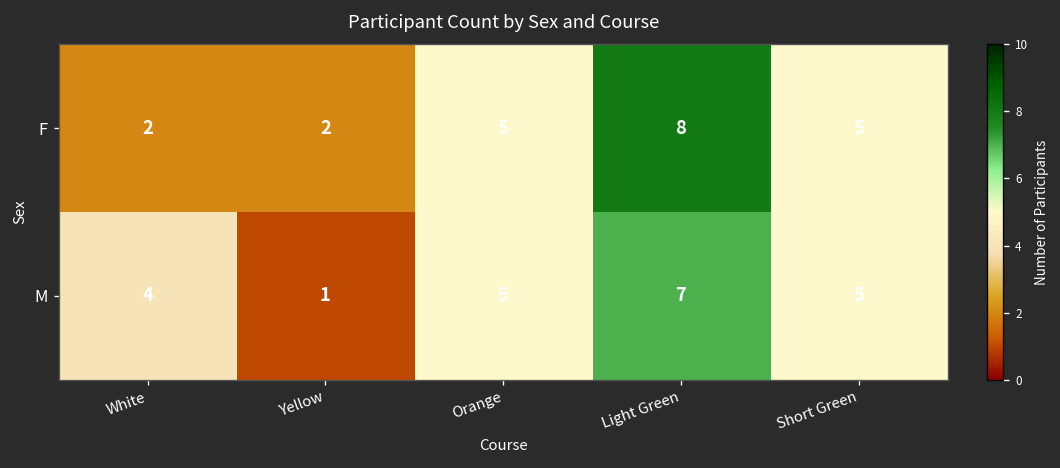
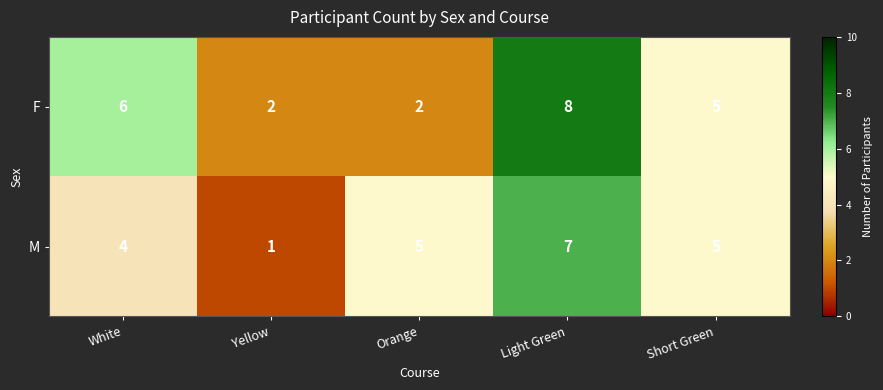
F, White: 2 -> 6
F, Orange: 5 -> 2
